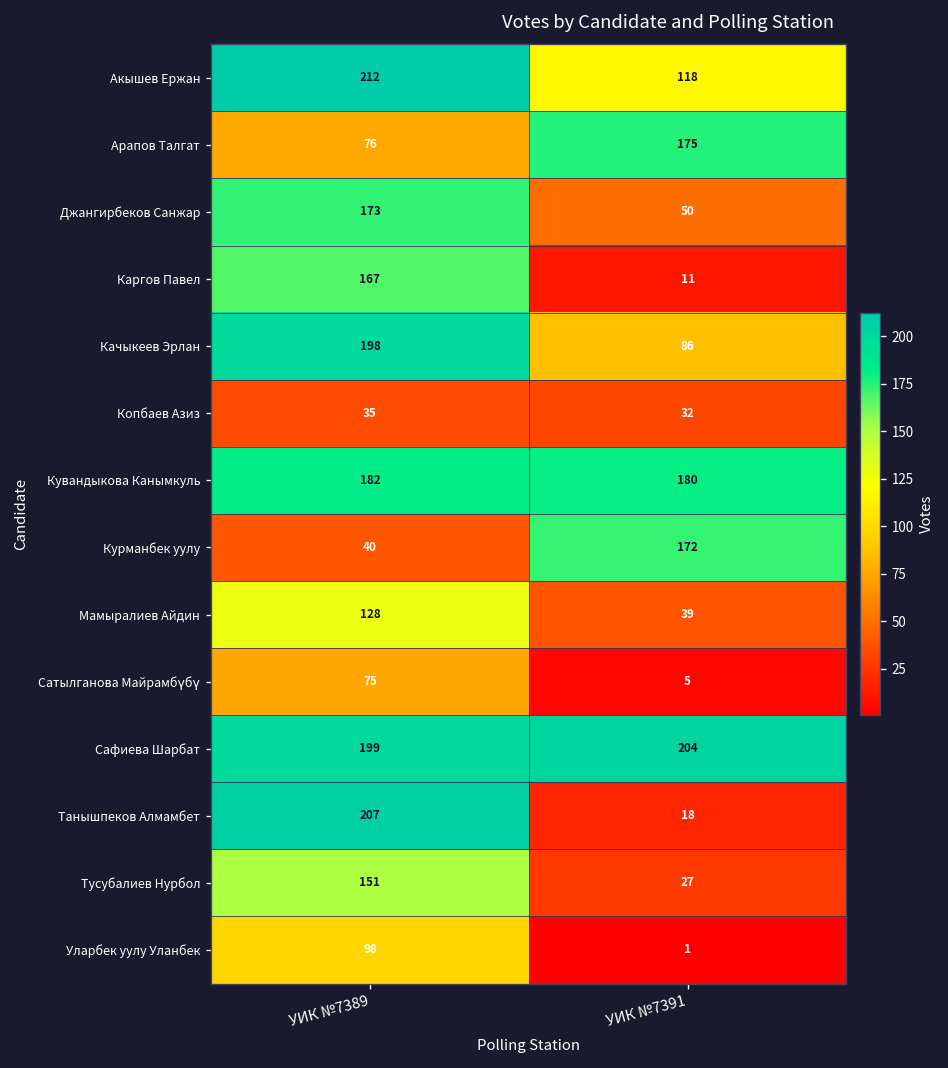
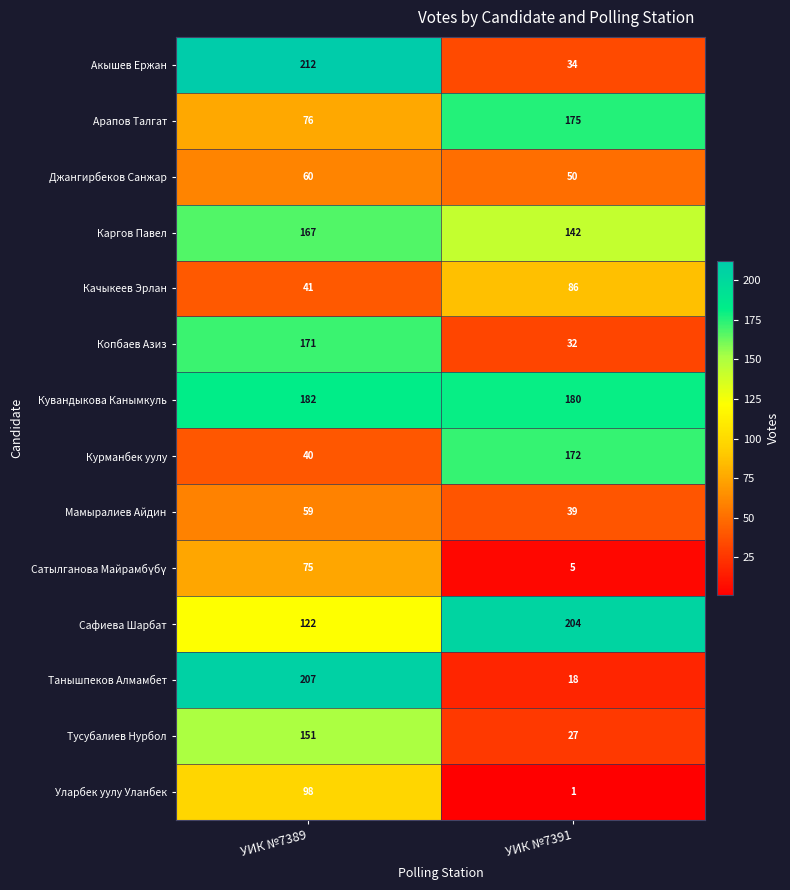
Акышев Ержан, УИК №7391: 118 -> 34
Джангирбеков Санжар, УИК №7389: 173 -> 60
Каргов Павел, УИК №7391: 11 -> 142
Качыкеев Эрлан, УИК №7389: 198 -> 41
Копбаев Азиз, УИК №7389: 35 -> 171
Мамыралиев Айдин, УИК №7389: 128 -> 59
Сафиева Шарбат, УИК №7389: 199 -> 122
